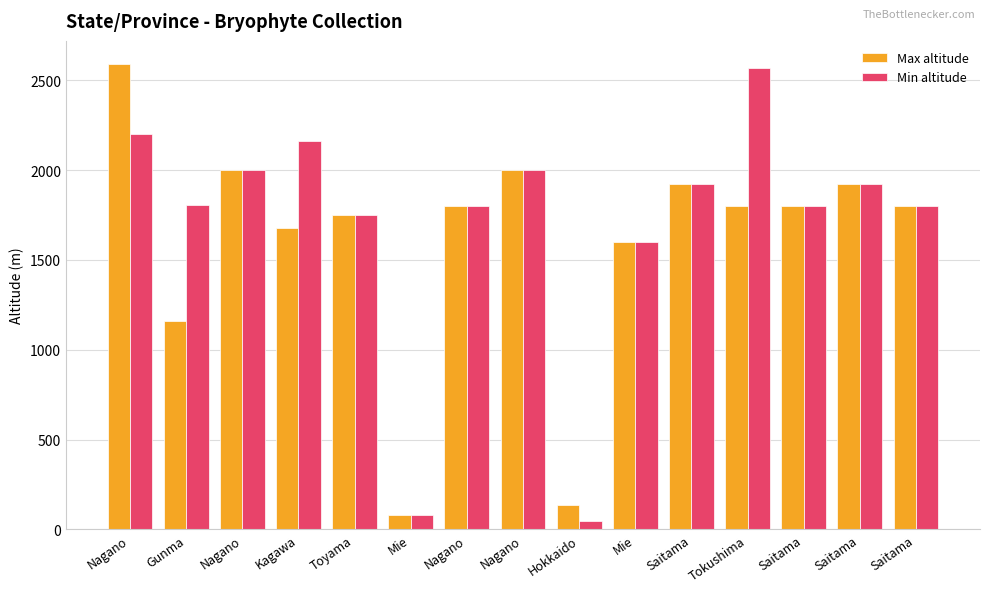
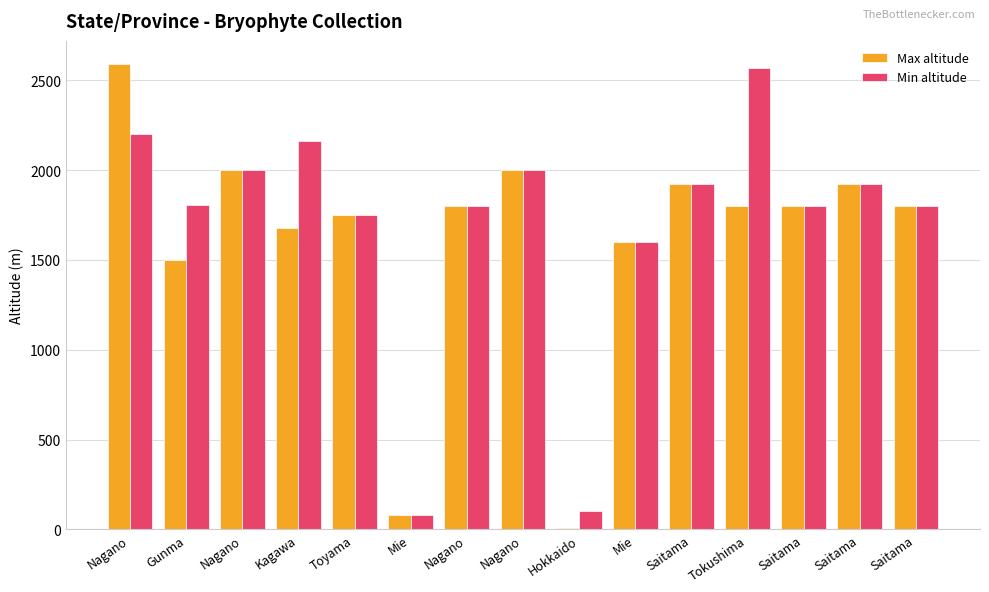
Max altitude, Gunma: 1160 -> 1500
Max altitude, Hokkaido: 130 -> 10
Min altitude, Hokkaido: 50 -> 100
